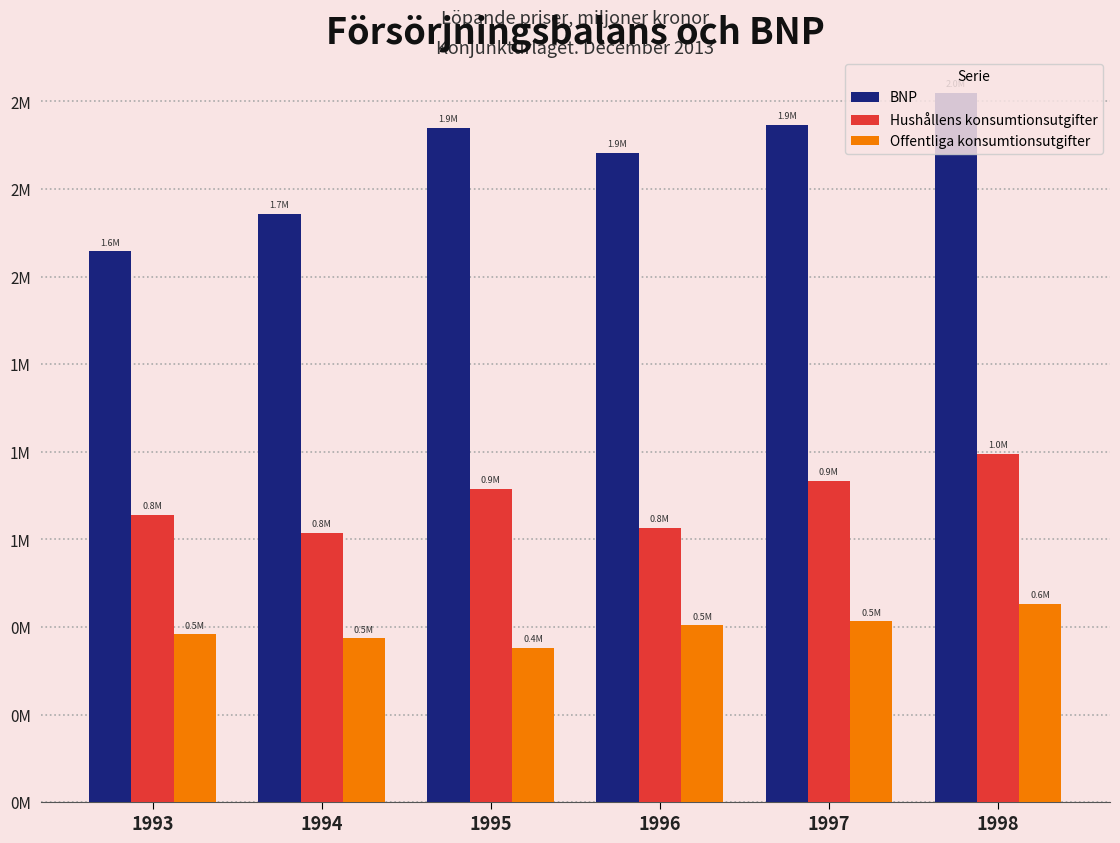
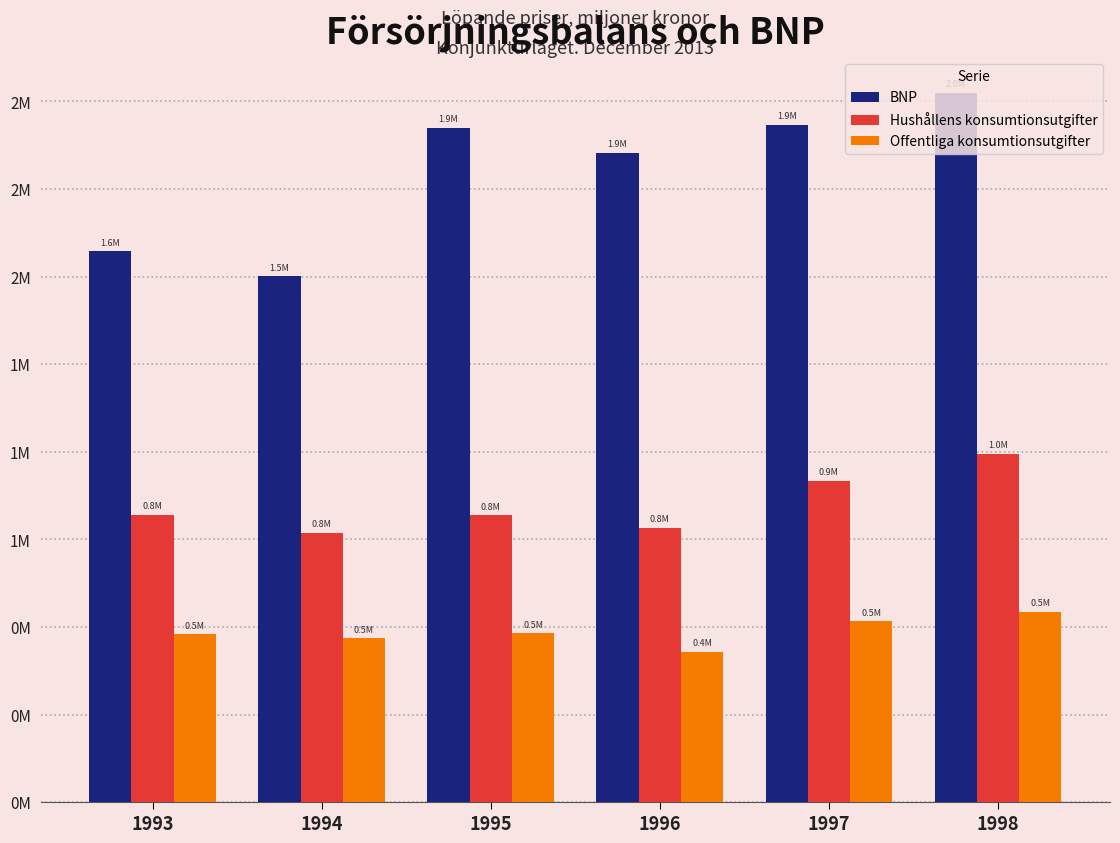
BNP, 1994: 1.7M -> 1.5M
Hushållens konsumtionsutgifter, 1995: 0.9M -> 0.8M
Offentliga konsumtionsutgifter, 1995: 0.4M -> 0.5M
Offentliga konsumtionsutgifter, 1996: 0.5M -> 0.4M
Offentliga konsumtionsutgifter, 1998: 0.6M -> 0.5M
